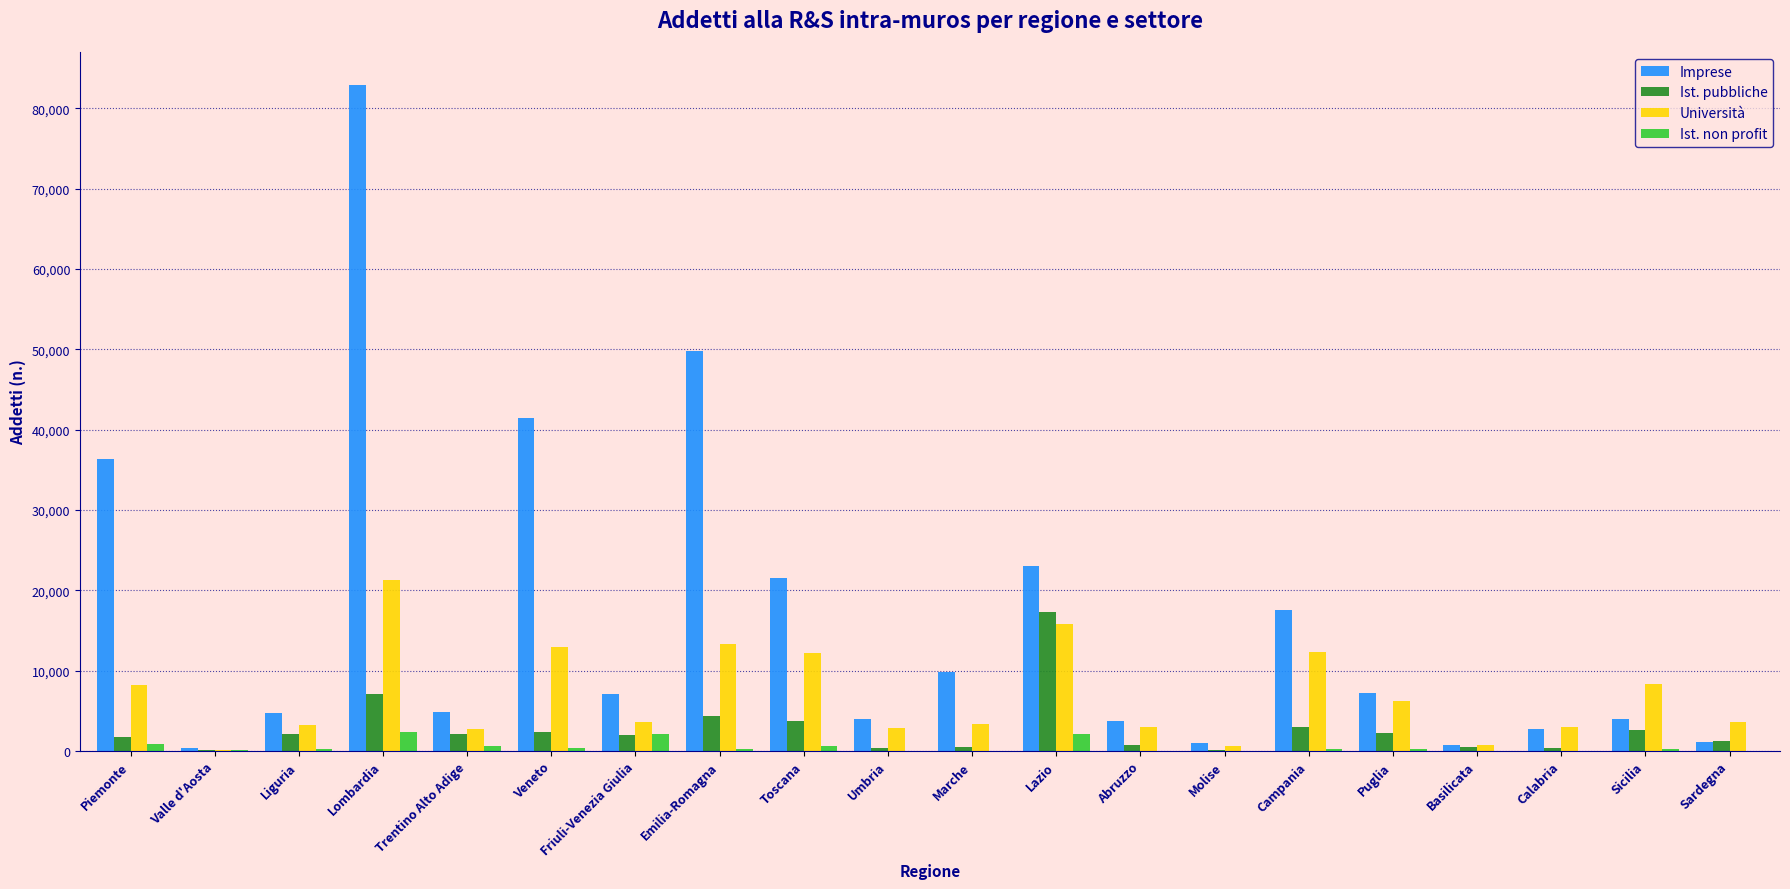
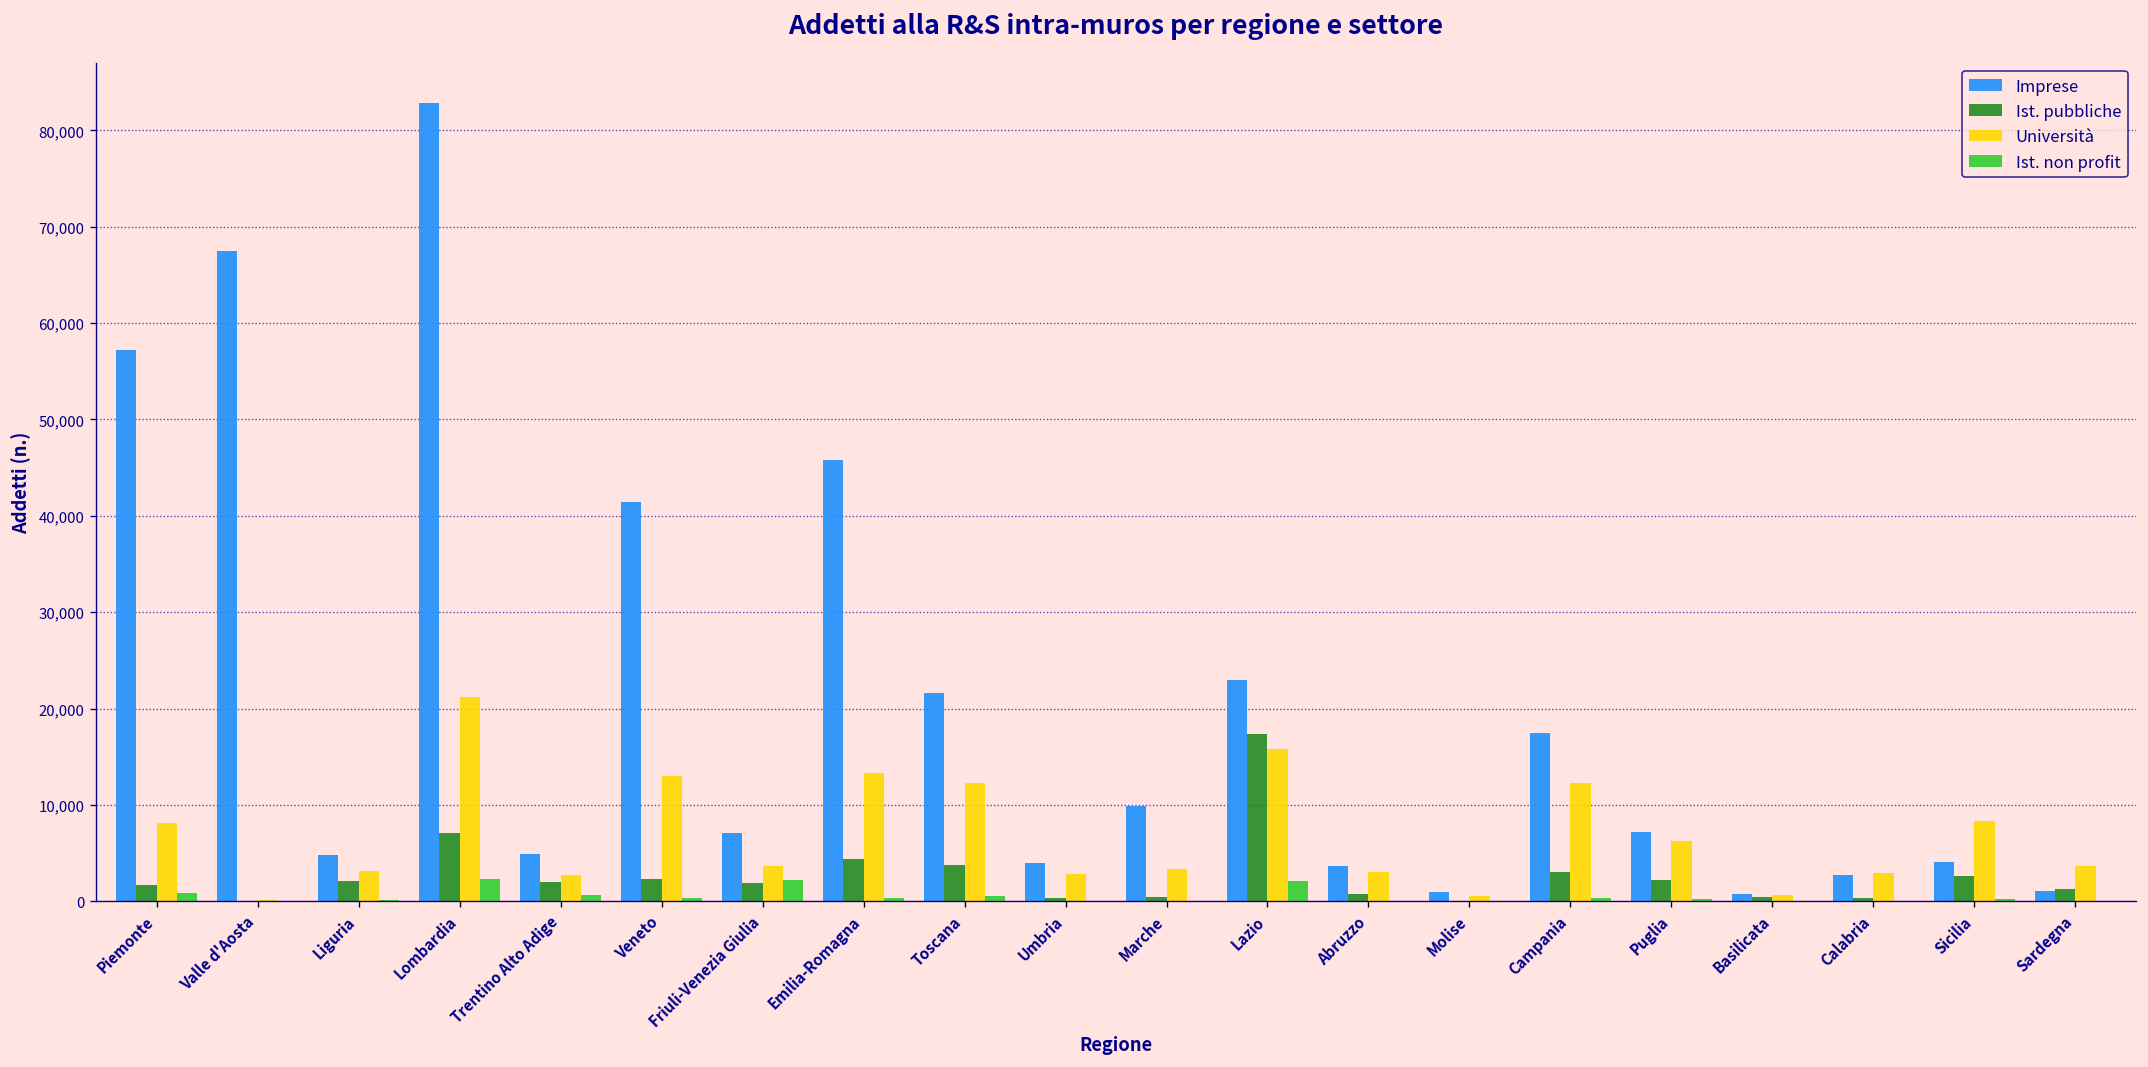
Imprese, Piemonte: 36,000 -> 57,000
Imprese, Valle d'Aosta: 0 -> 67,000
Imprese, Emilia-Romagna: 50,000 -> 46,000
